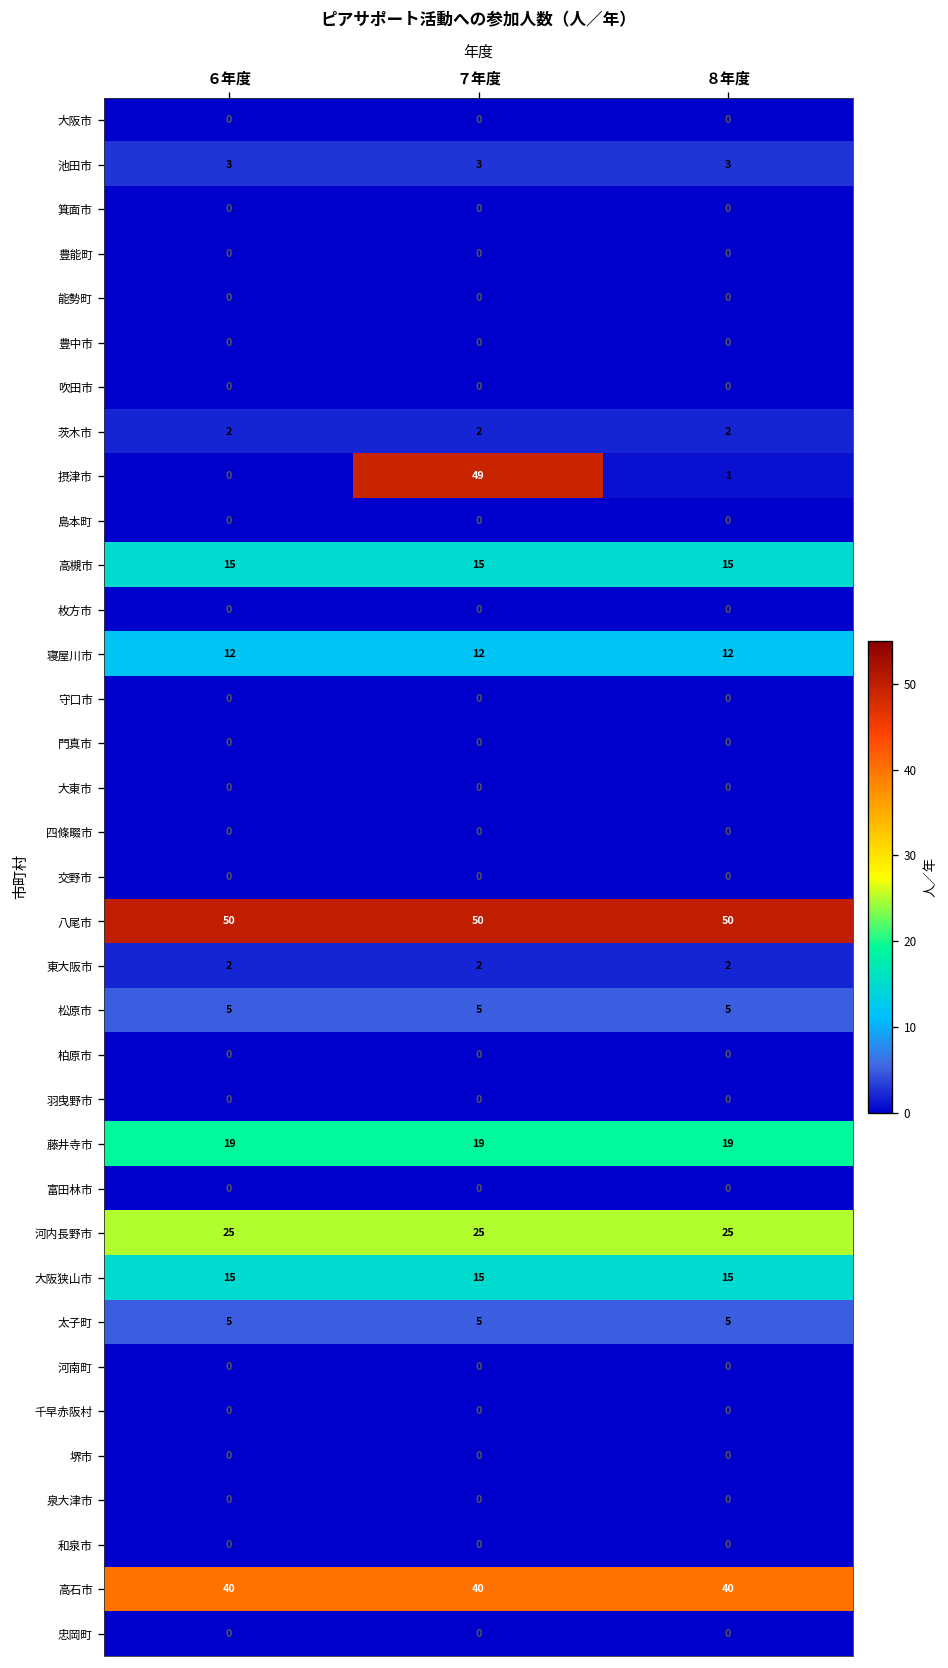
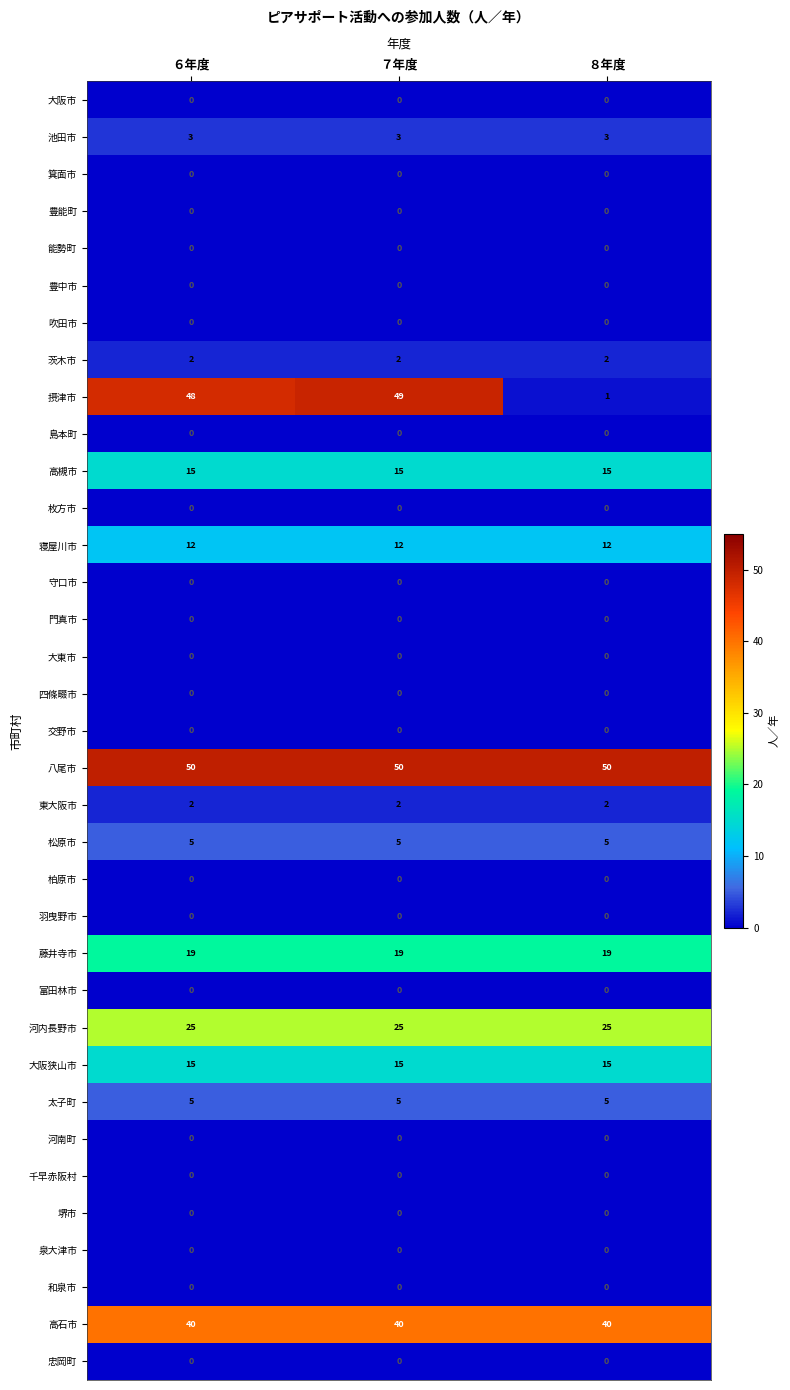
摂津市, ６年度: 0 -> 48
